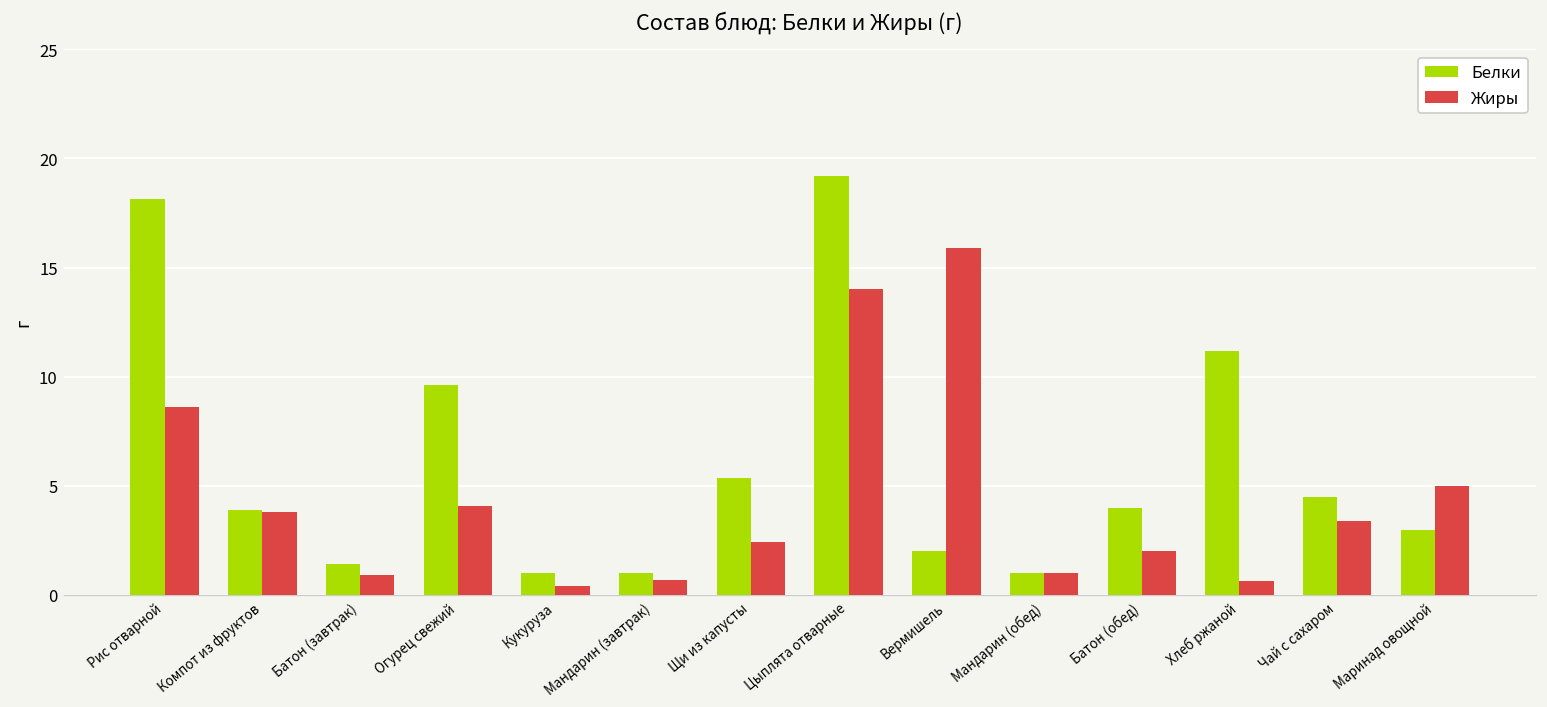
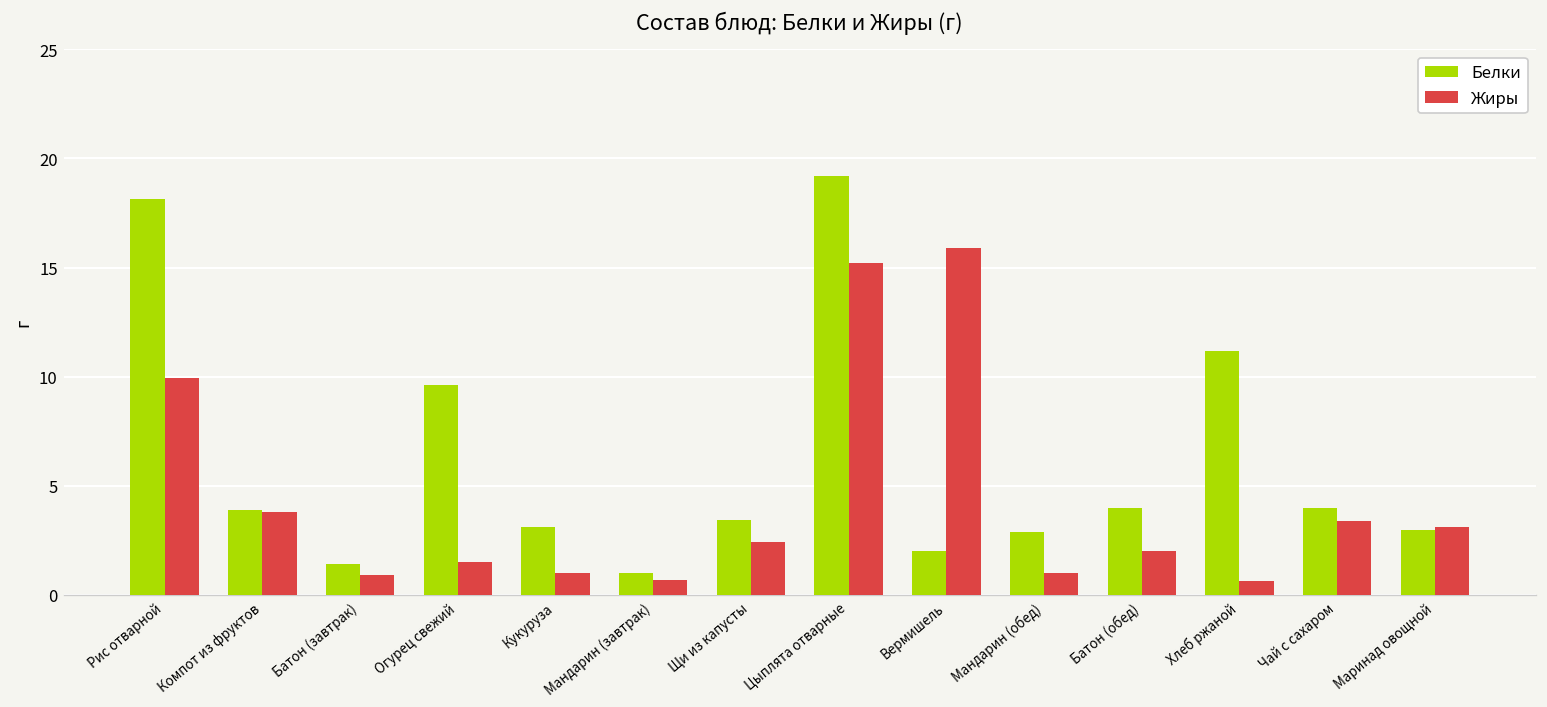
Жиры, Рис отварной: 8.6 -> 10.0
Жиры, Огурец свежий: 4.1 -> 1.5
Белки, Кукуруза: 1.0 -> 3.1
Жиры, Кукуруза: 0.4 -> 1.0
Белки, Щи из капусты: 5.4 -> 3.4
Жиры, Цыплята отварные: 14.0 -> 15.2
Белки, Мандарин (обед): 1.0 -> 2.9
Белки, Чай с сахаром: 4.5 -> 4.0
Жиры, Маринад овощной: 5.0 -> 3.1
